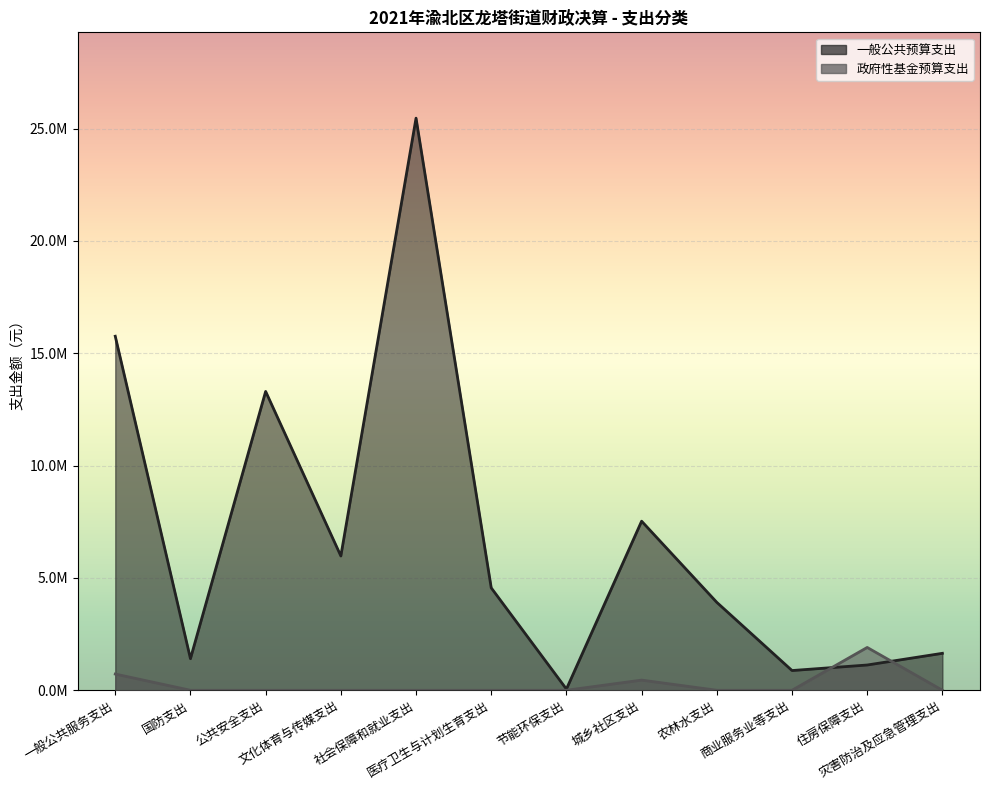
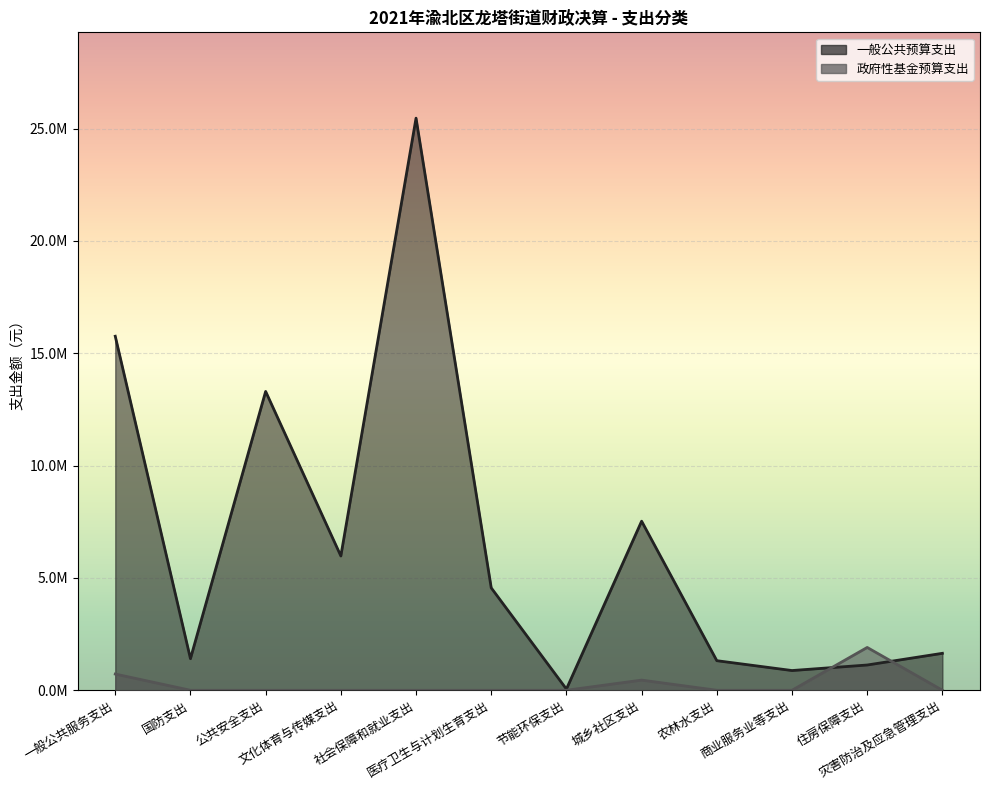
一般公共预算支出, 农林水支出: 3900000 -> 1300000
